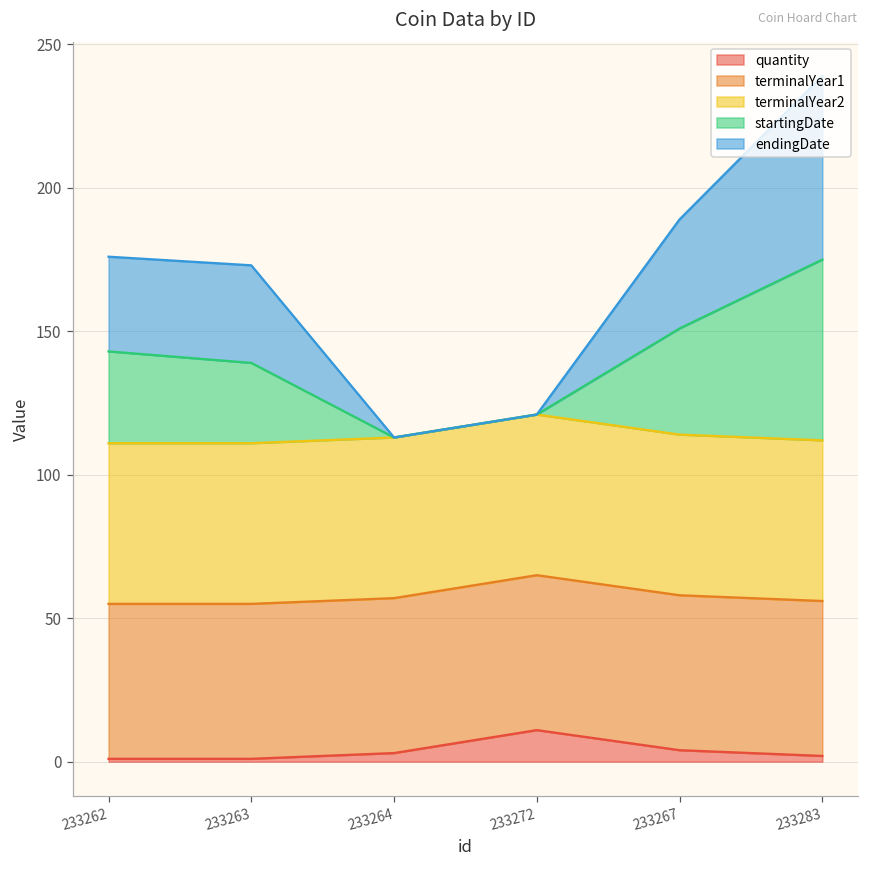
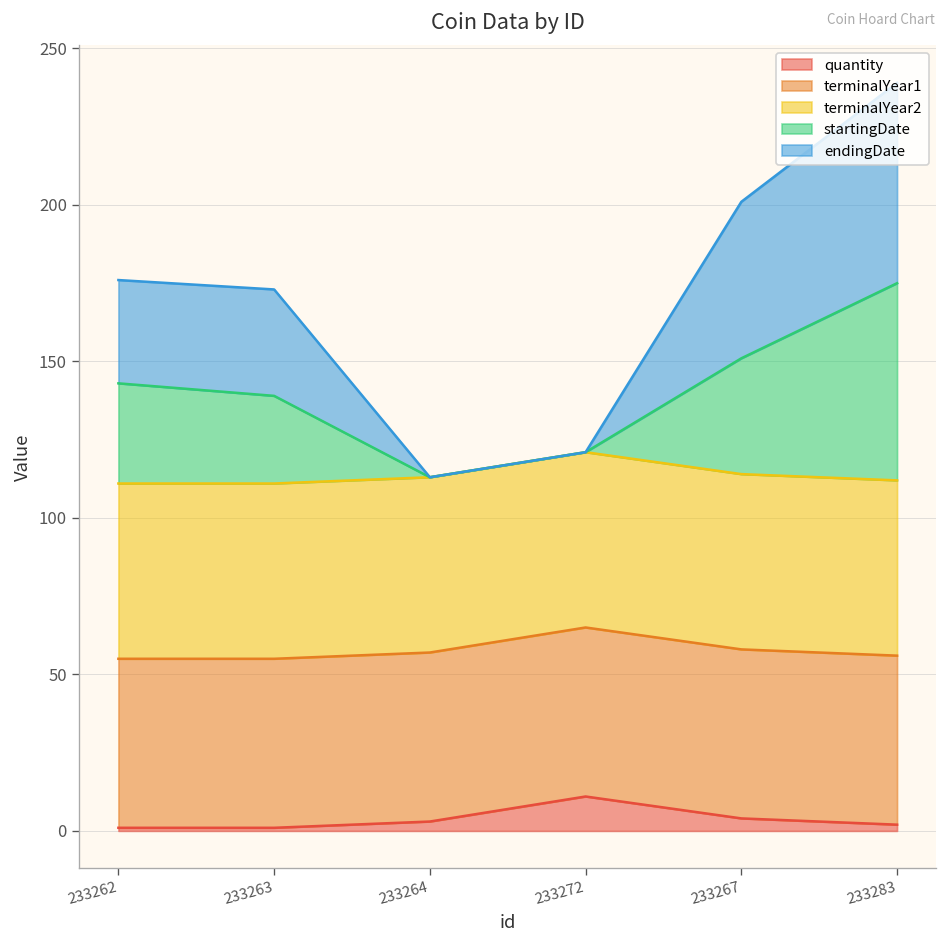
endingDate, 233267: 38 -> 50
